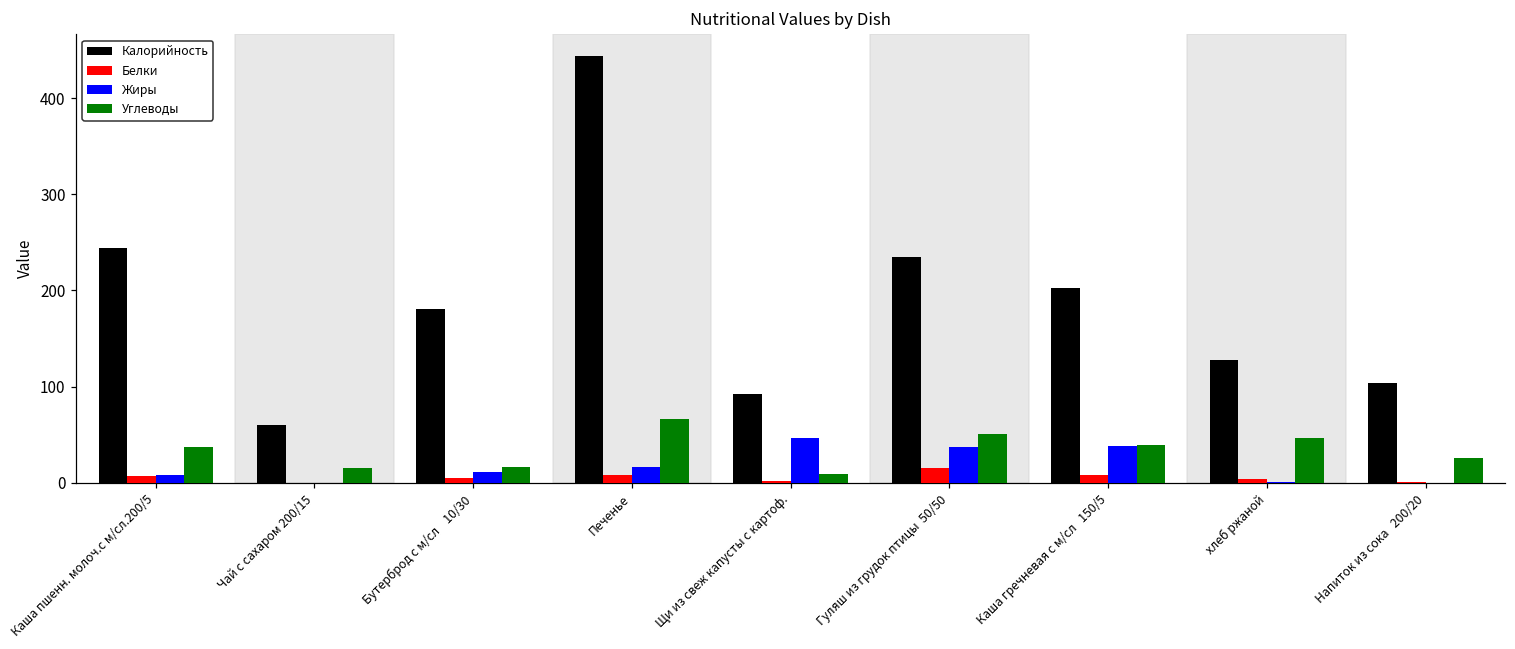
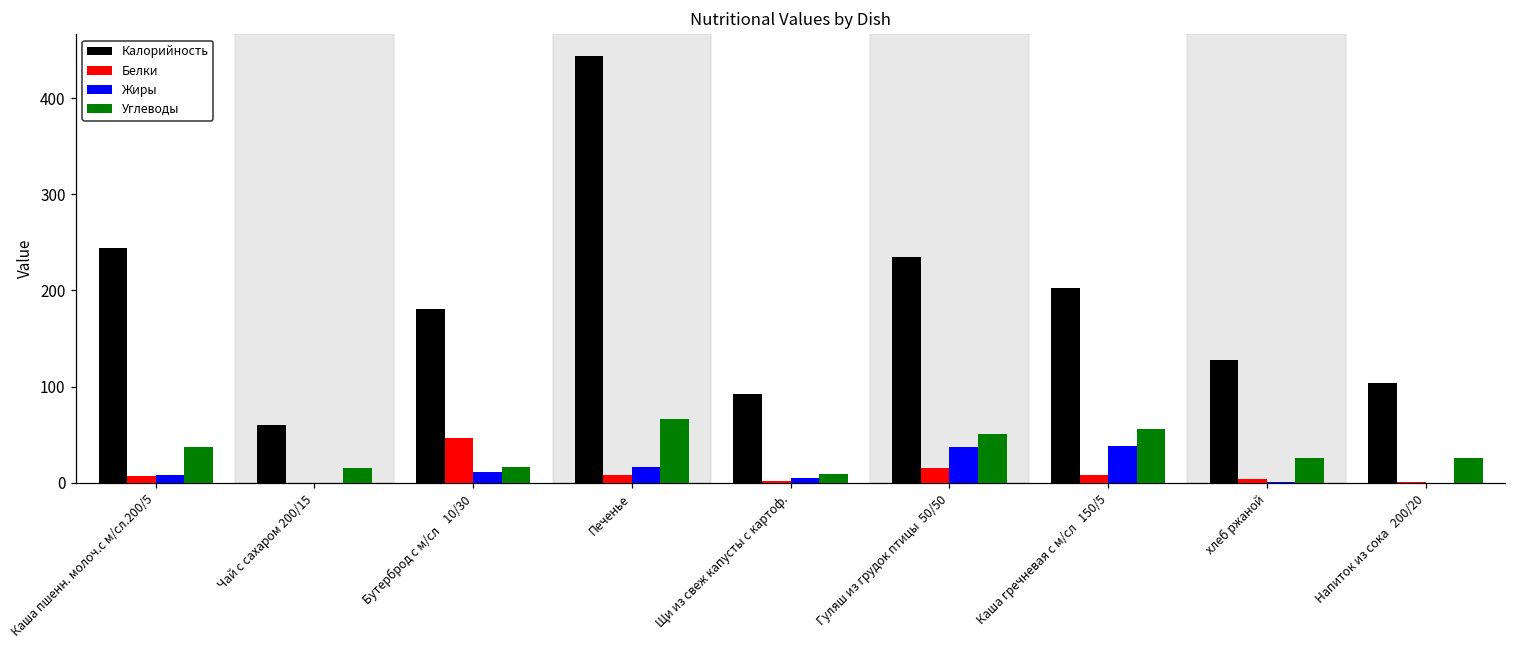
Белки, Бутерброд с м/сл 10/30: 0 -> 50
Жиры, Щи из свеж капусты с картоф.: 50 -> 10
Углеводы, Каша гречневая с м/сл 150/5: 40 -> 60
Углеводы, хлеб ржаной: 50 -> 30
